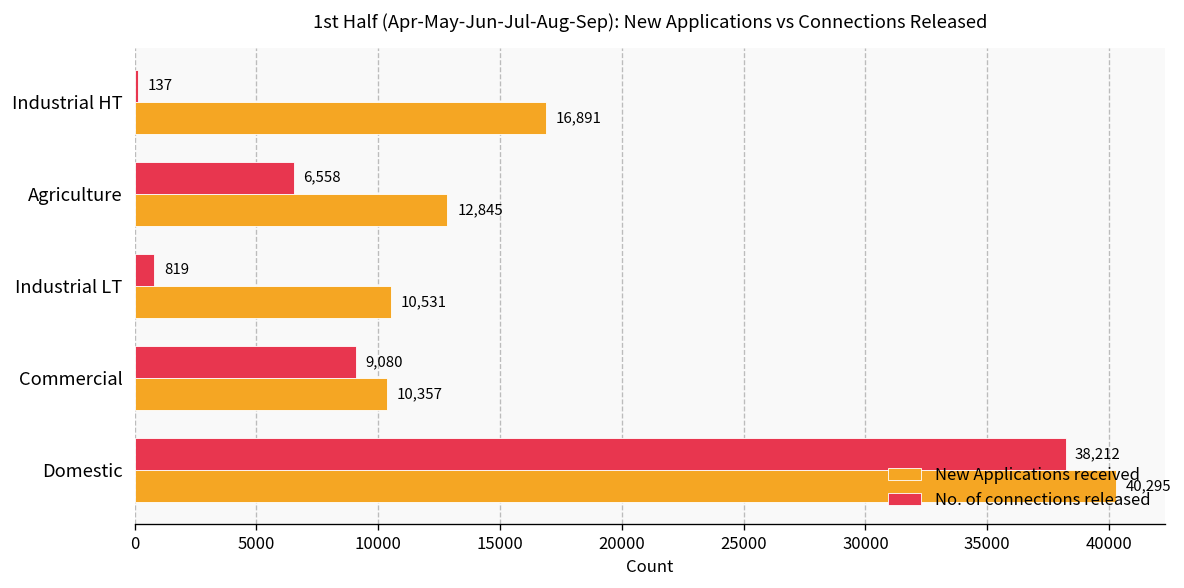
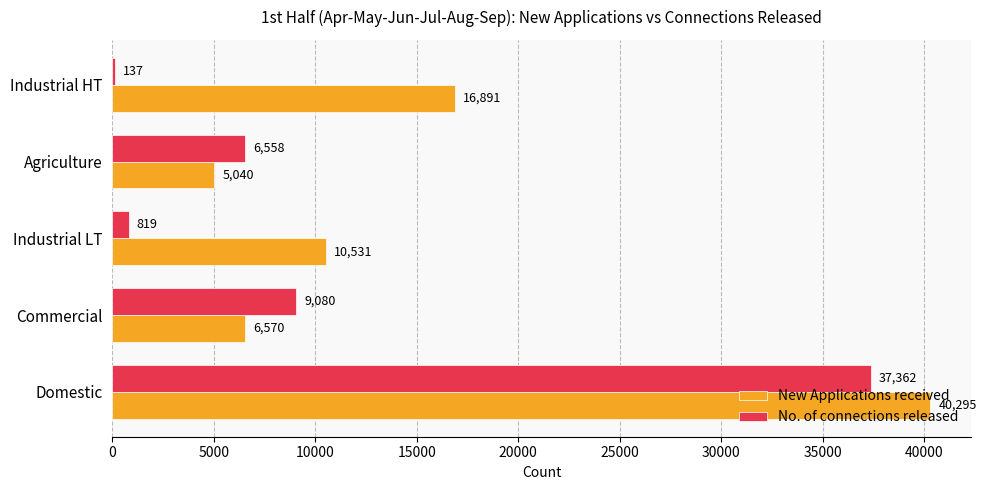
New Applications received, Agriculture: 12,845 -> 5,040
New Applications received, Commercial: 10,357 -> 6,570
No. of connections released, Domestic: 38,212 -> 37,362
